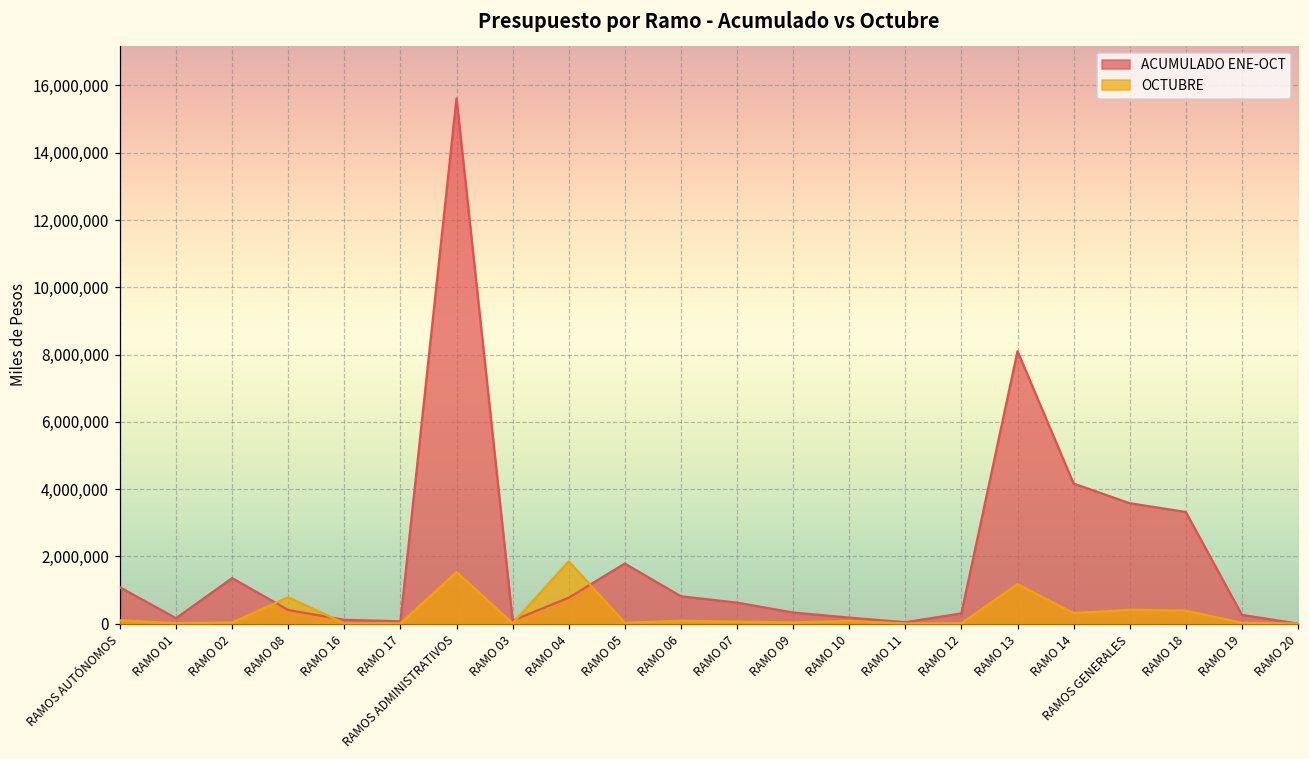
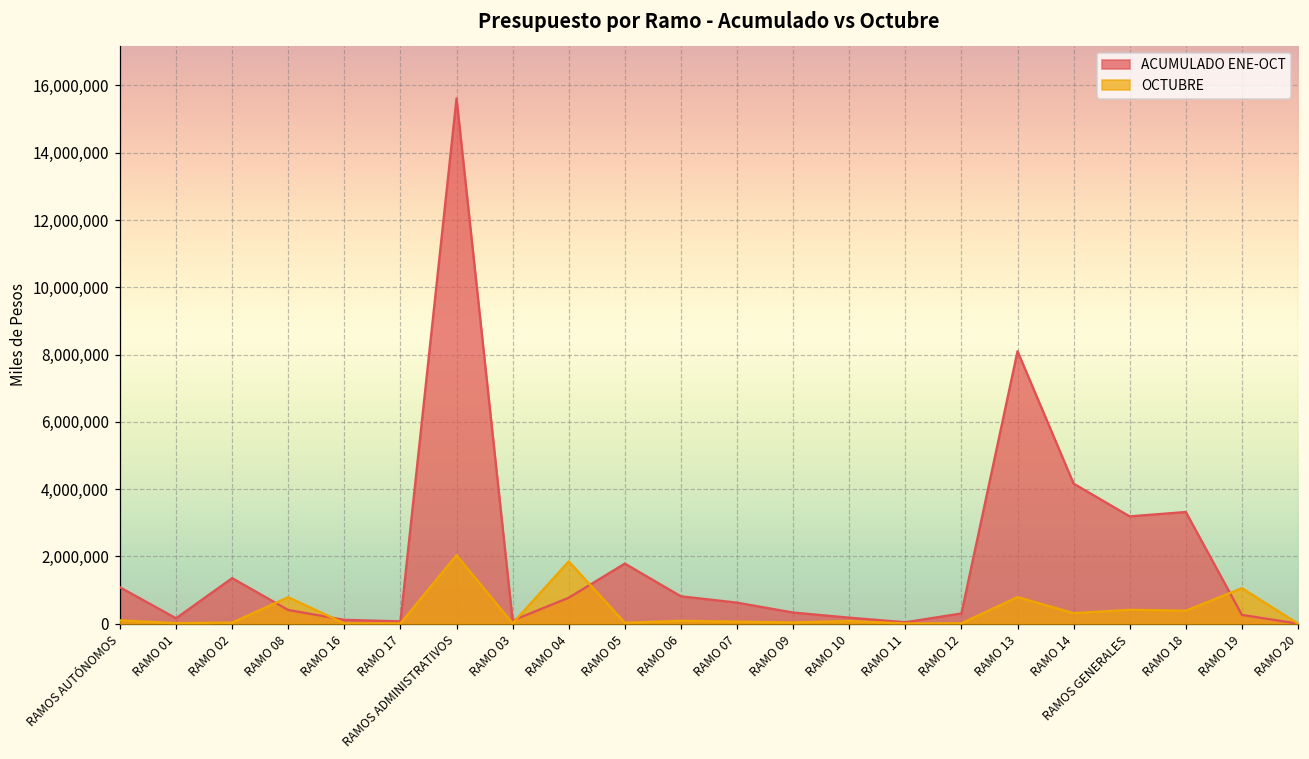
OCTUBRE, RAMOS ADMINISTRATIVOS: 1,500,000 -> 2,000,000
OCTUBRE, RAMO 13: 1,200,000 -> 800,000
ACUMULADO ENE-OCT, RAMOS GENERALES: 3,600,000 -> 3,200,000
OCTUBRE, RAMO 19: 0 -> 1,100,000
